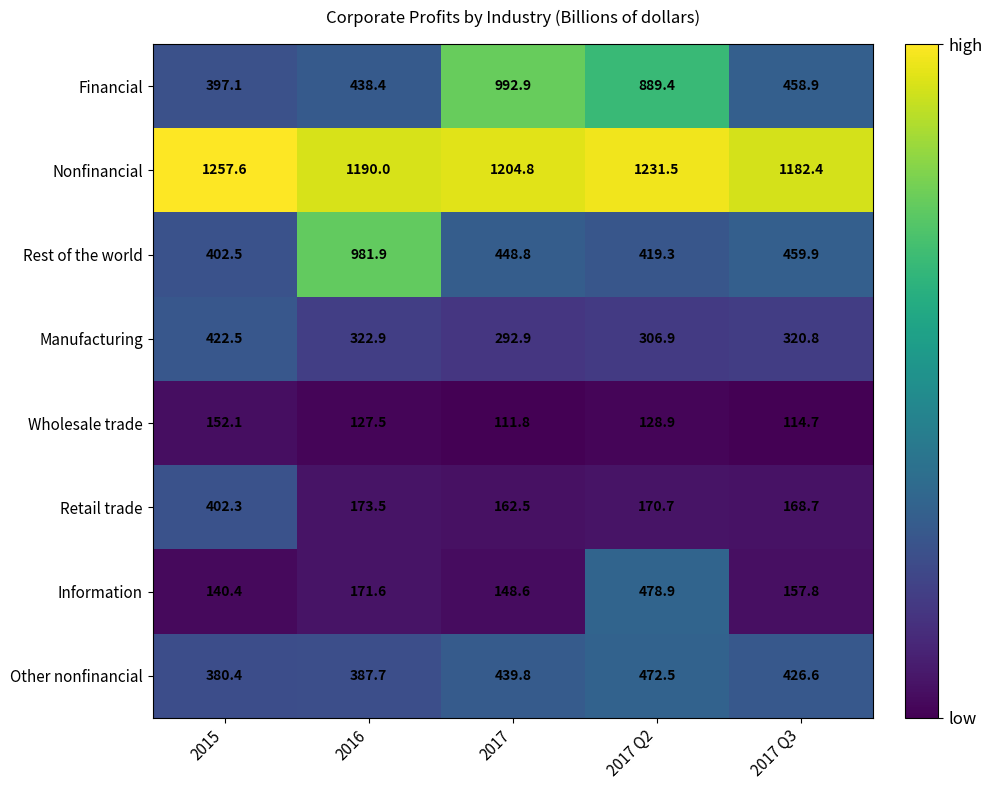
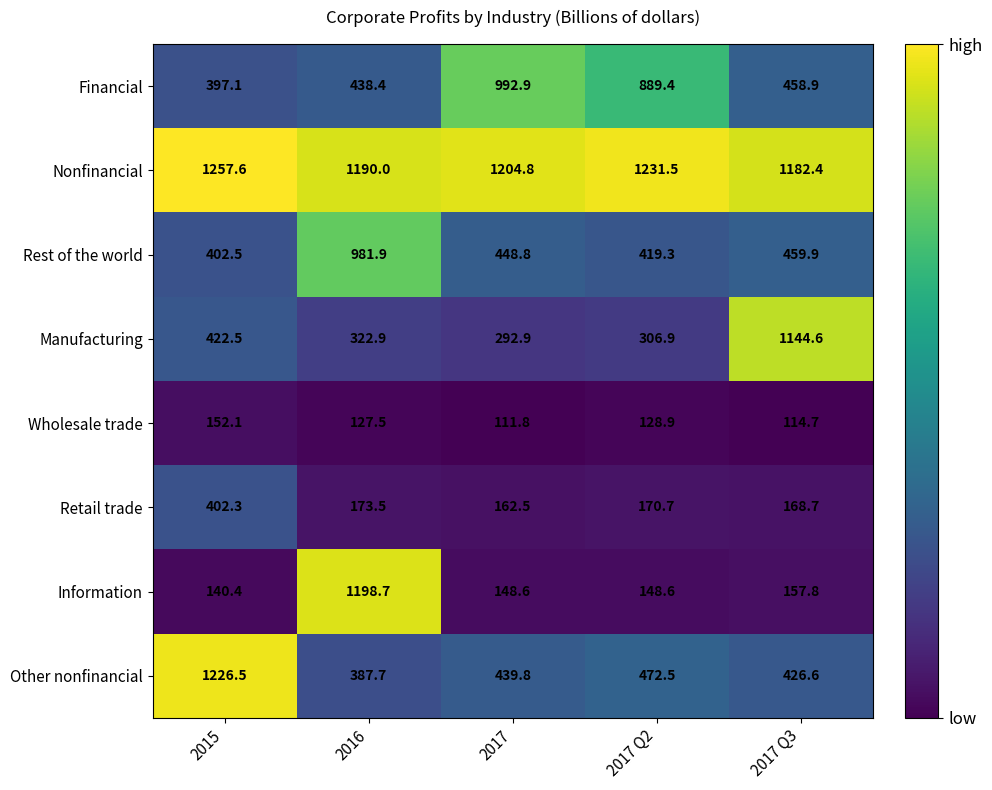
Manufacturing, 2017 Q3: 320.8 -> 1144.6
Information, 2016: 171.6 -> 1198.7
Information, 2017 Q2: 478.9 -> 148.6
Other nonfinancial, 2015: 380.4 -> 1226.5
